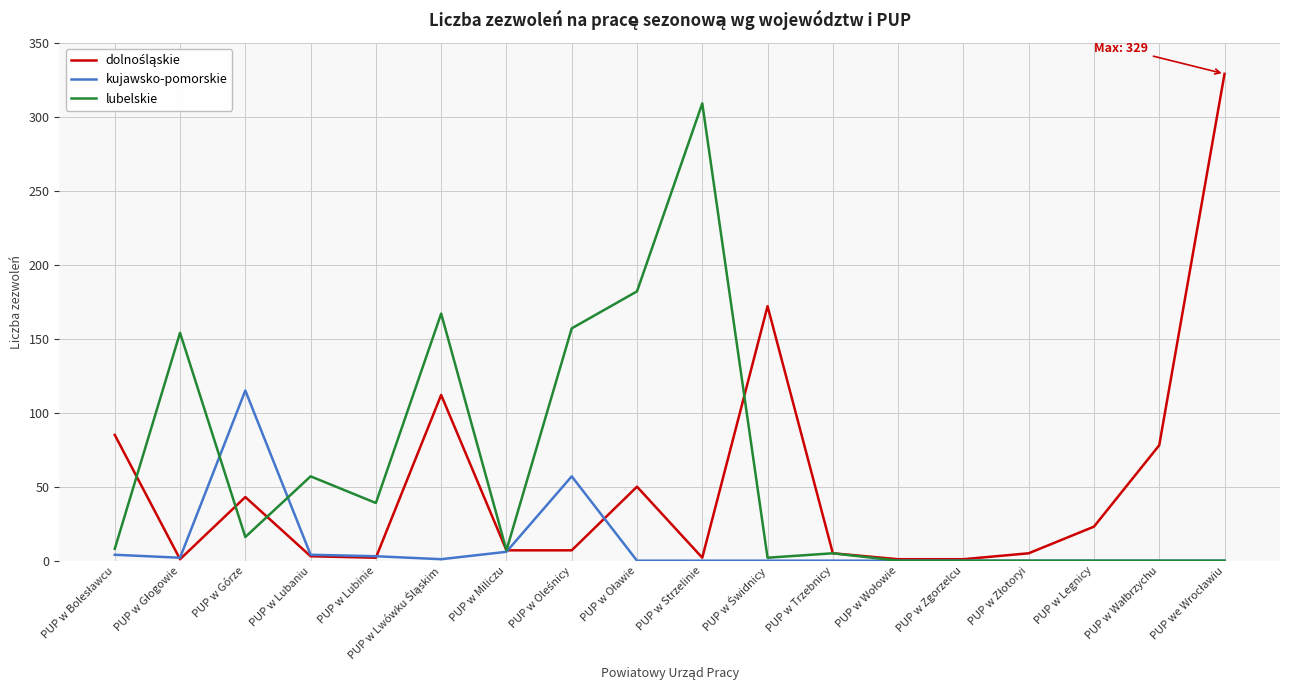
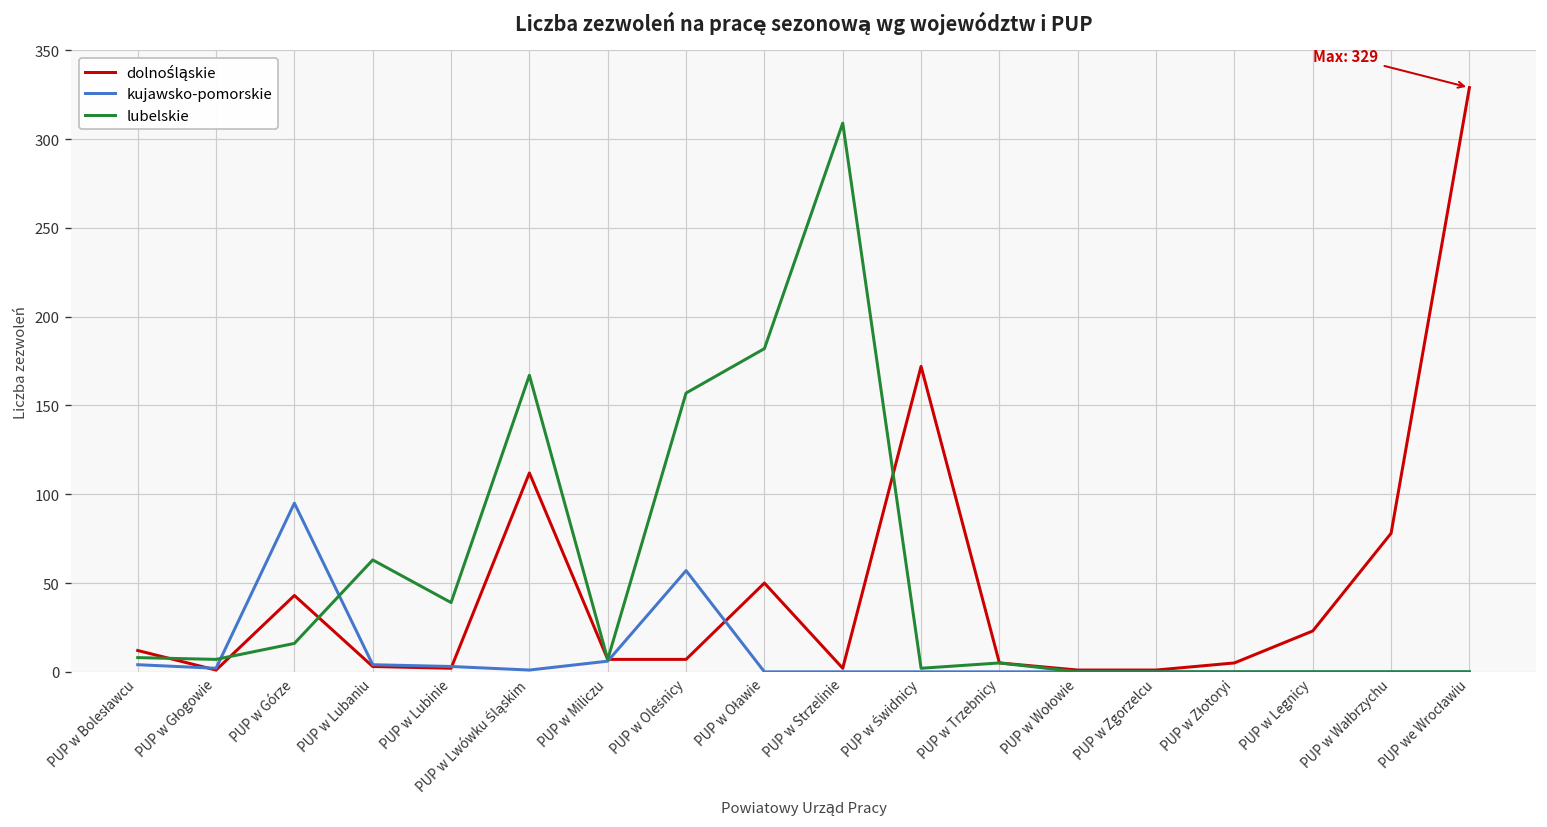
dolnośląskie, PUP w Bolesławcu: 85 -> 12
lubelskie, PUP w Głogowie: 154 -> 7
kujawsko-pomorskie, PUP w Górze: 115 -> 95
lubelskie, PUP w Lubaniu: 57 -> 63
